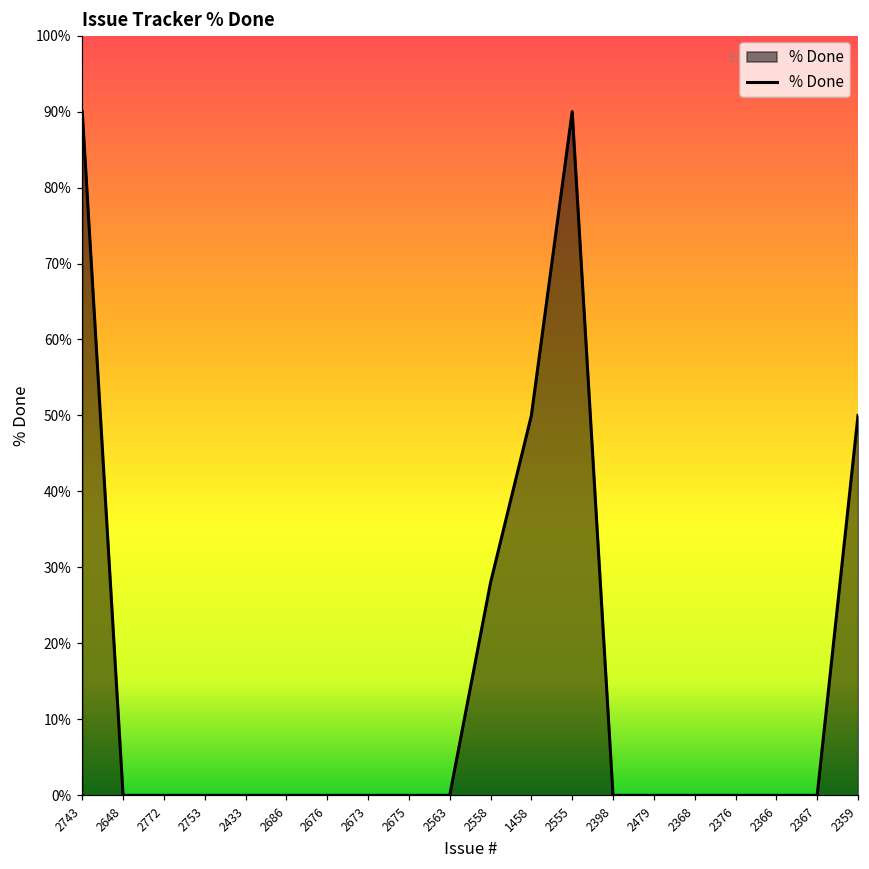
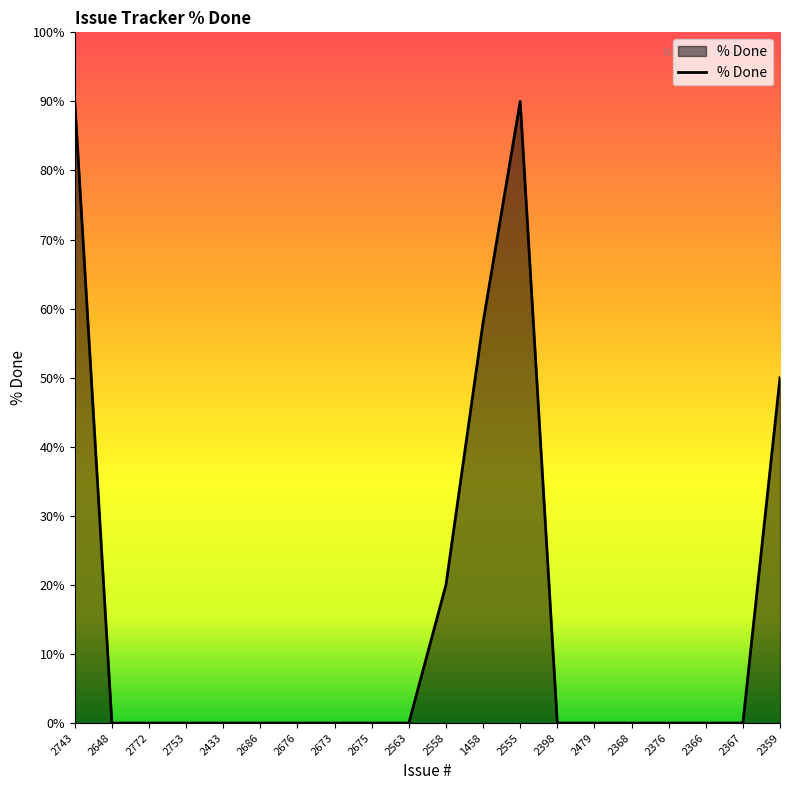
2558: 28% -> 20%
1458: 50% -> 58%
